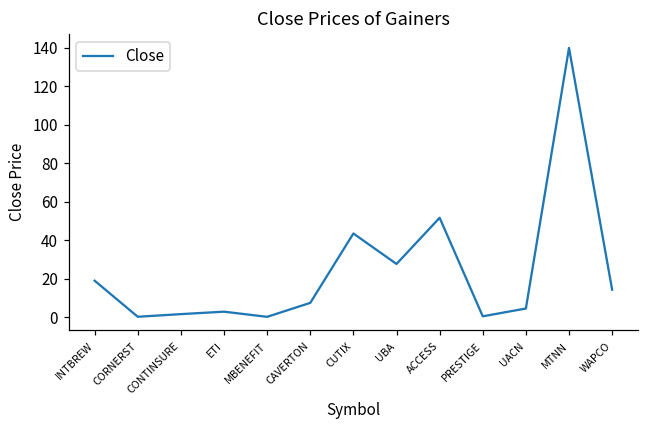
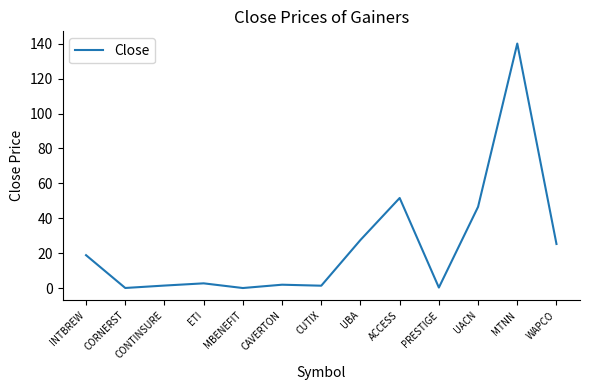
CAVERTON: 7 -> 2
CUTIX: 44 -> 2
UACN: 5 -> 47
WAPCO: 14 -> 25
